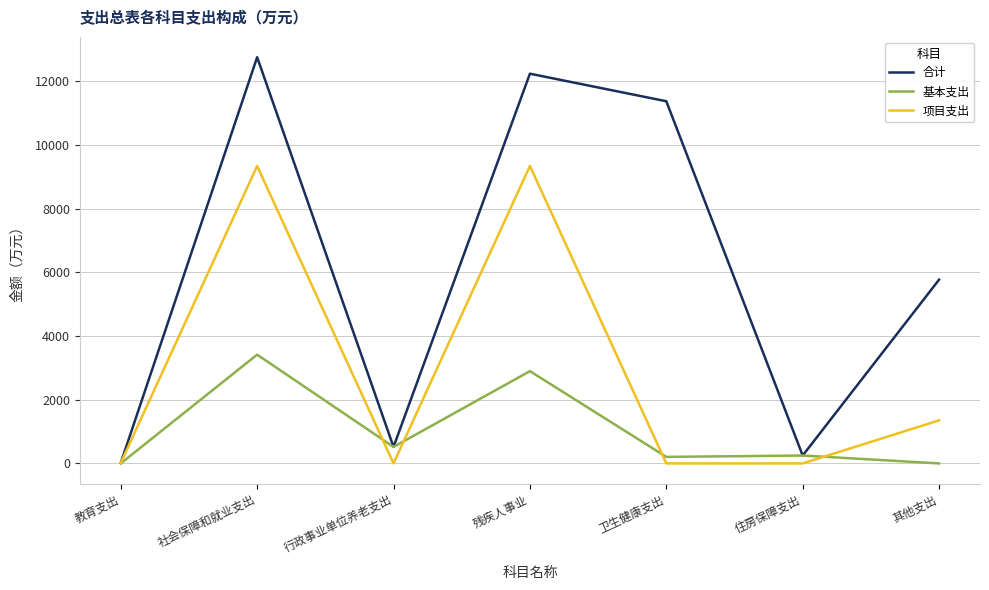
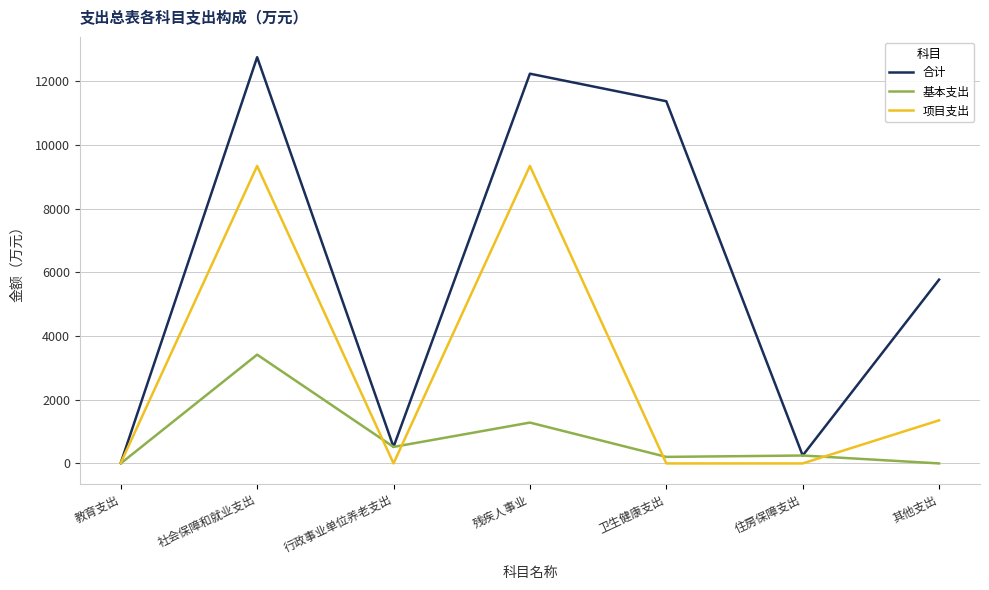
基本支出, 残疾人事业: 2900 -> 1300
